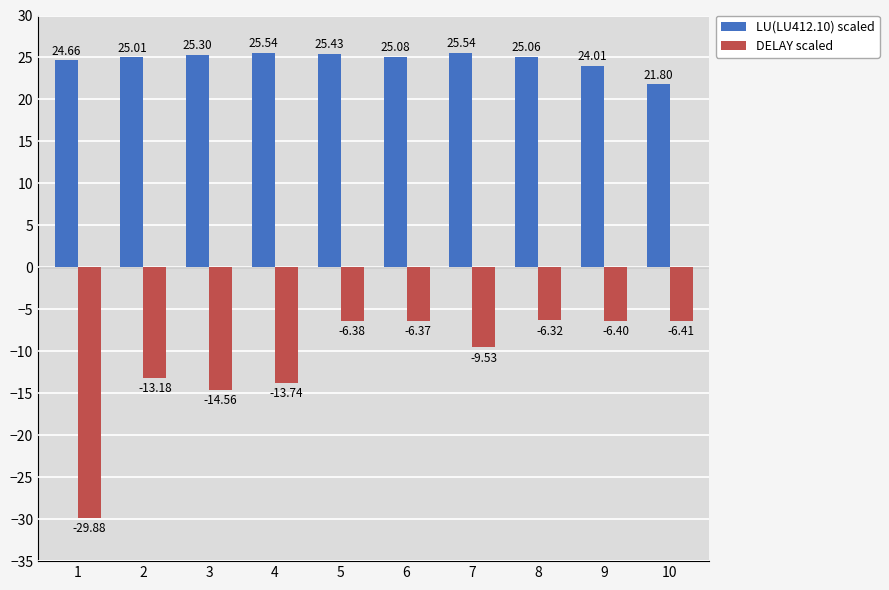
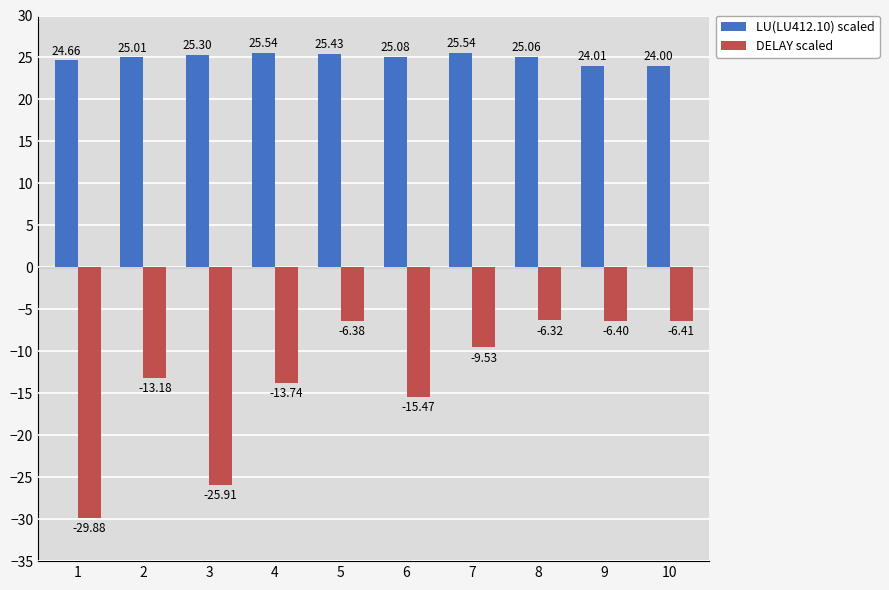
DELAY scaled, 3: -14.56 -> -25.91
DELAY scaled, 6: -6.37 -> -15.47
LU(LU412.10) scaled, 10: 21.80 -> 24.00
